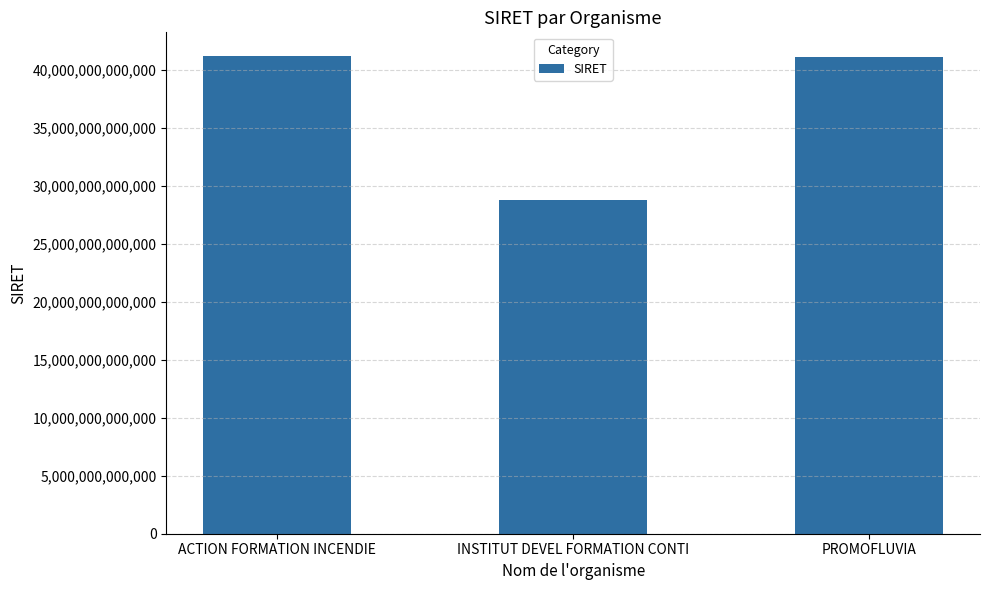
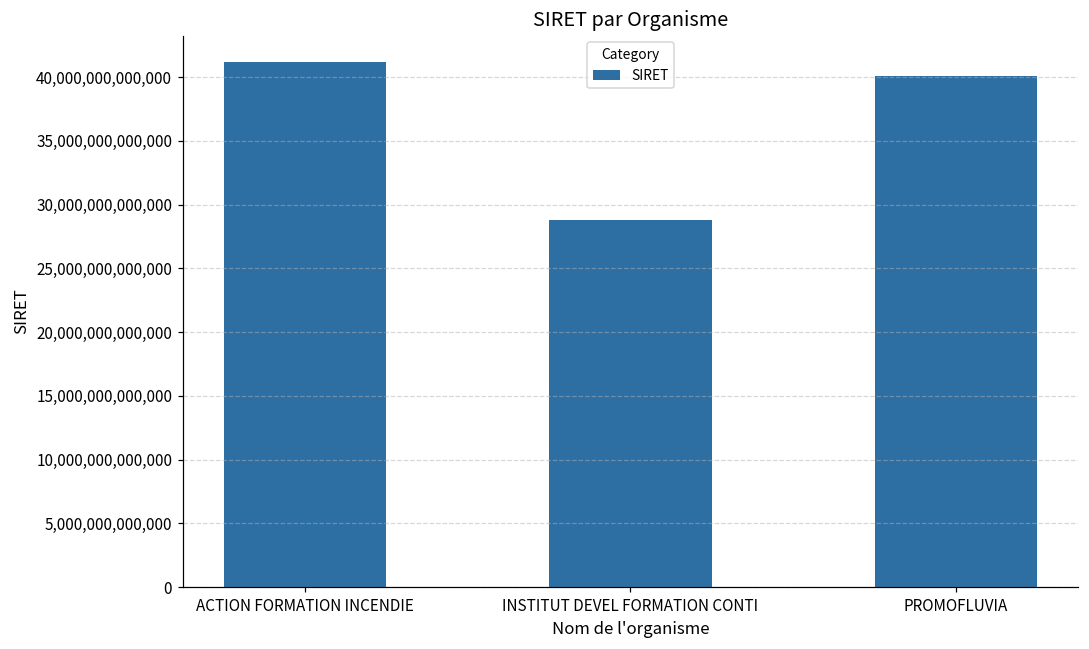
PROMOFLUVIA: 41,100,000,000,000 -> 40,100,000,000,000
